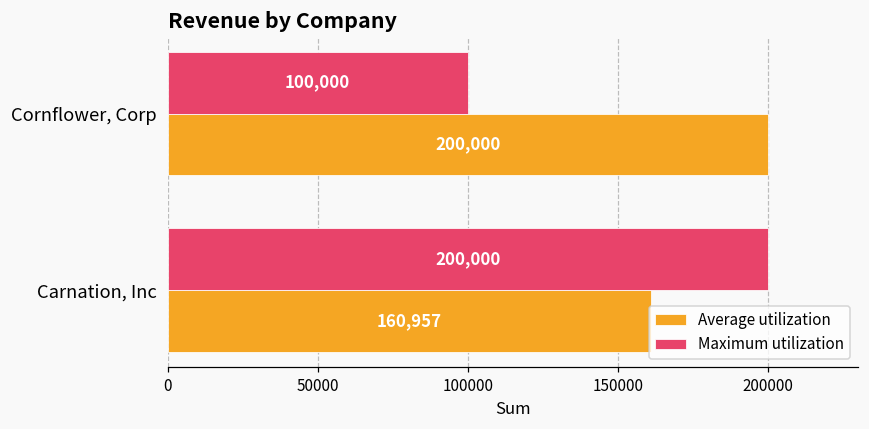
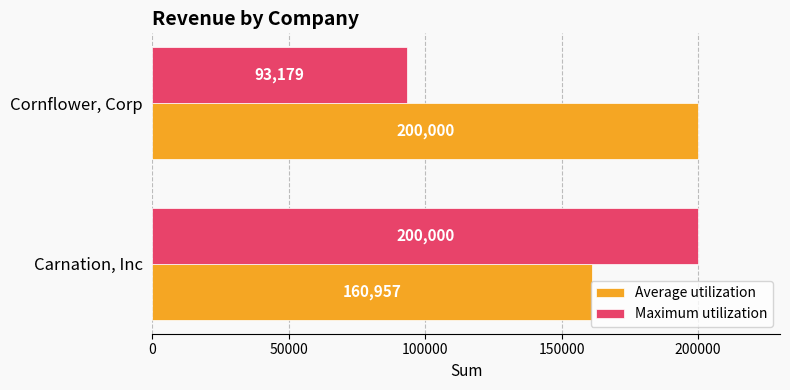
Maximum utilization, Cornflower, Corp: 100,000 -> 93,179
